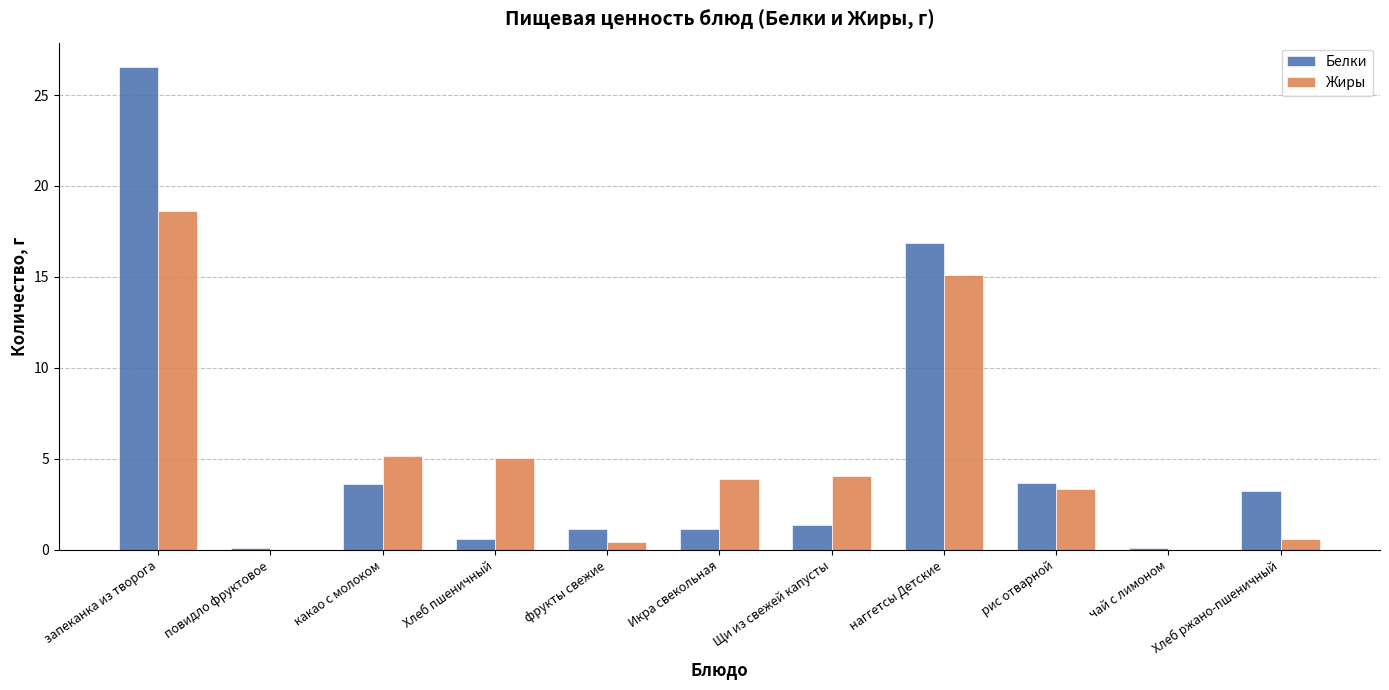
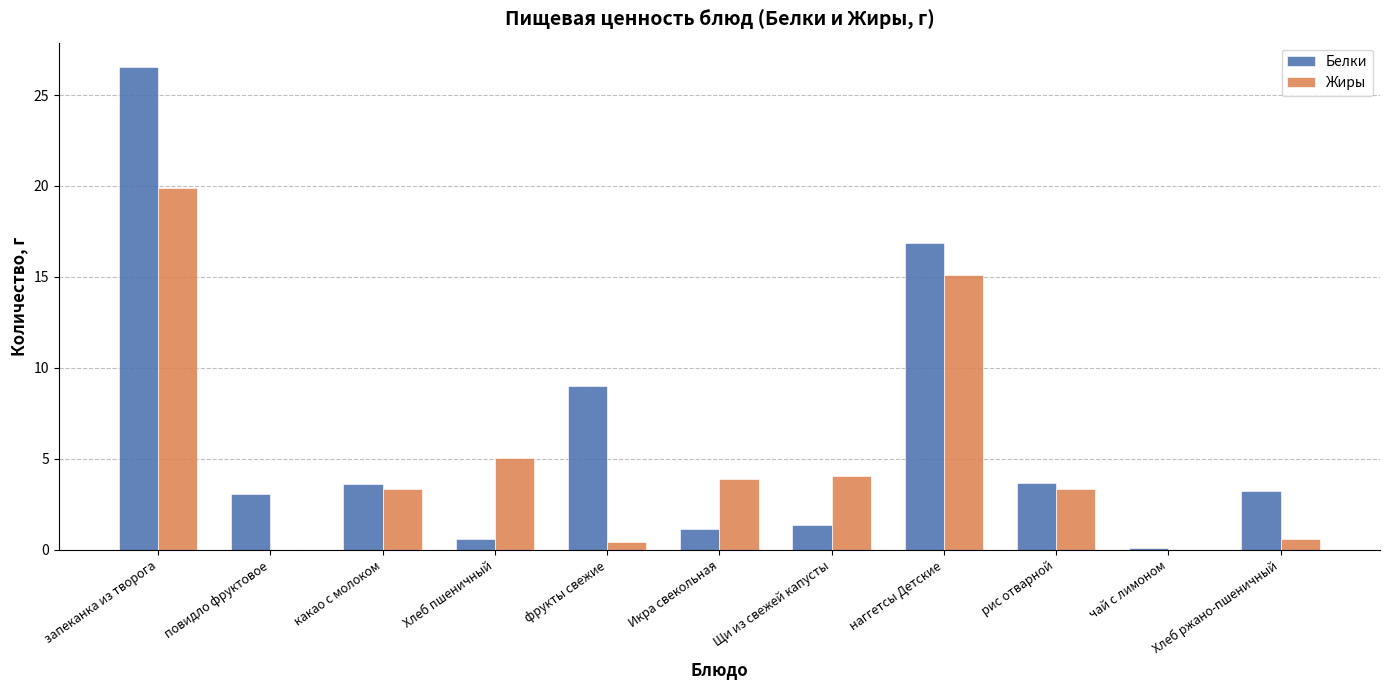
Жиры, запеканка из творога: 18.6 -> 19.9
Белки, повидло фруктовое: 0.1 -> 3.1
Жиры, какао с молоком: 5.2 -> 3.3
Белки, фрукты свежие: 1.1 -> 9.0
